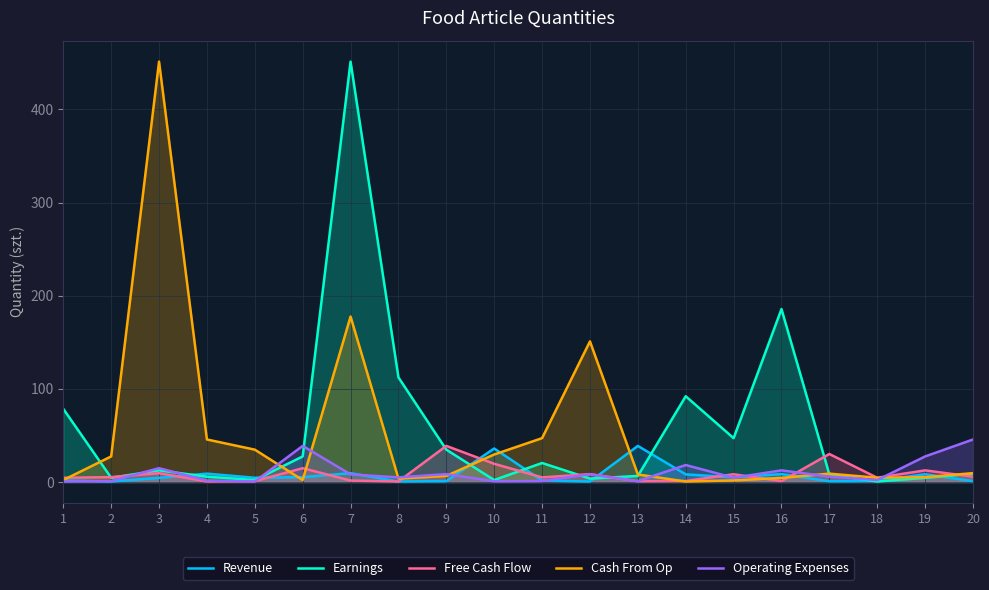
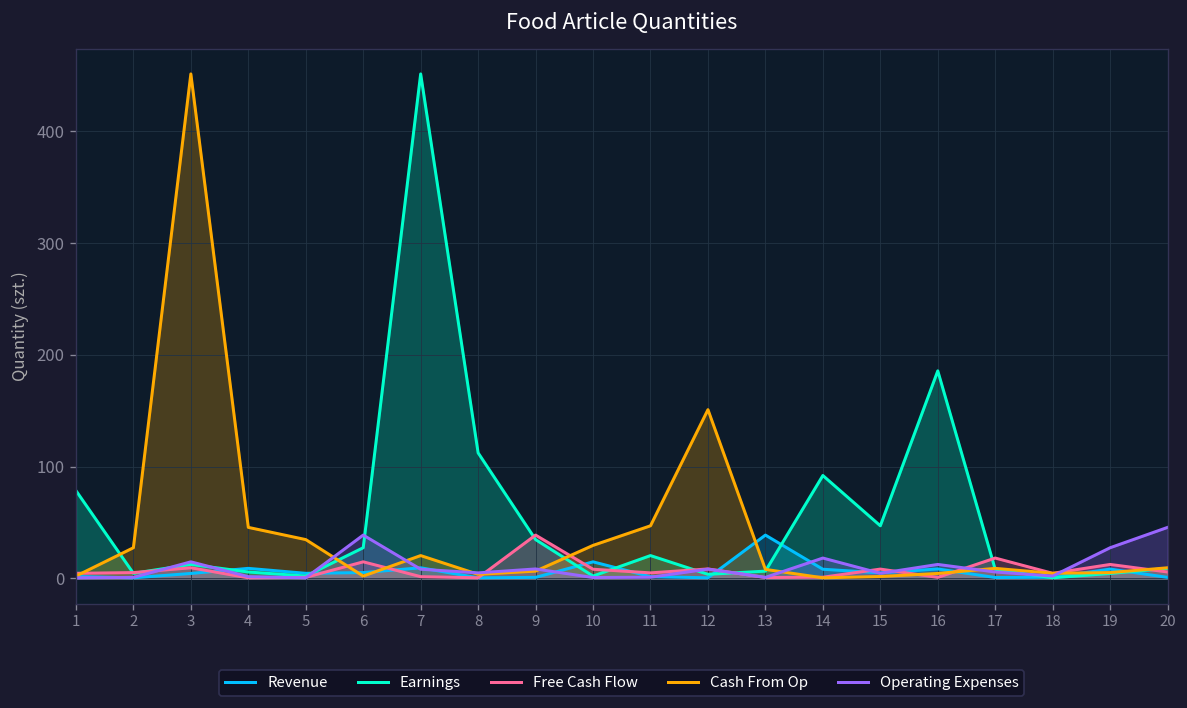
Cash From Op, 7: 180 -> 20
Revenue, 10: 40 -> 10
Free Cash Flow, 10: 20 -> 10
Free Cash Flow, 17: 30 -> 20
